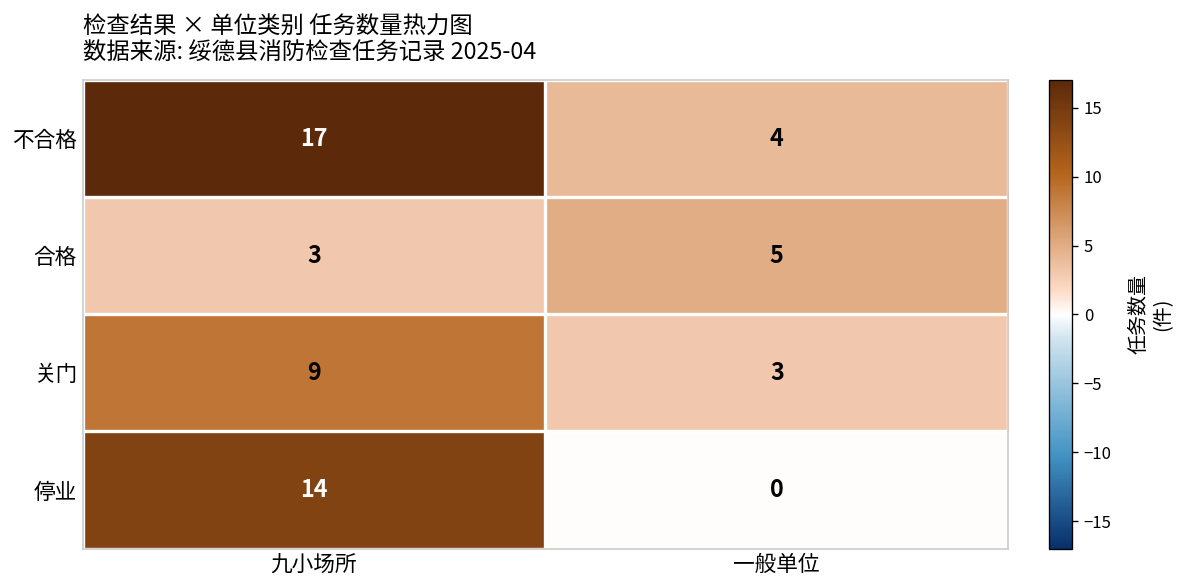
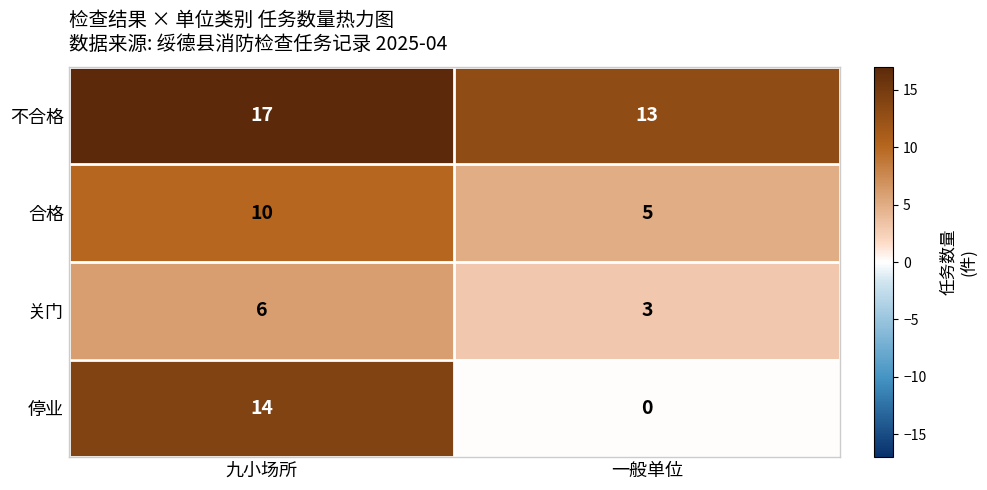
不合格, 一般单位: 4 -> 13
合格, 九小场所: 3 -> 10
关门, 九小场所: 9 -> 6
